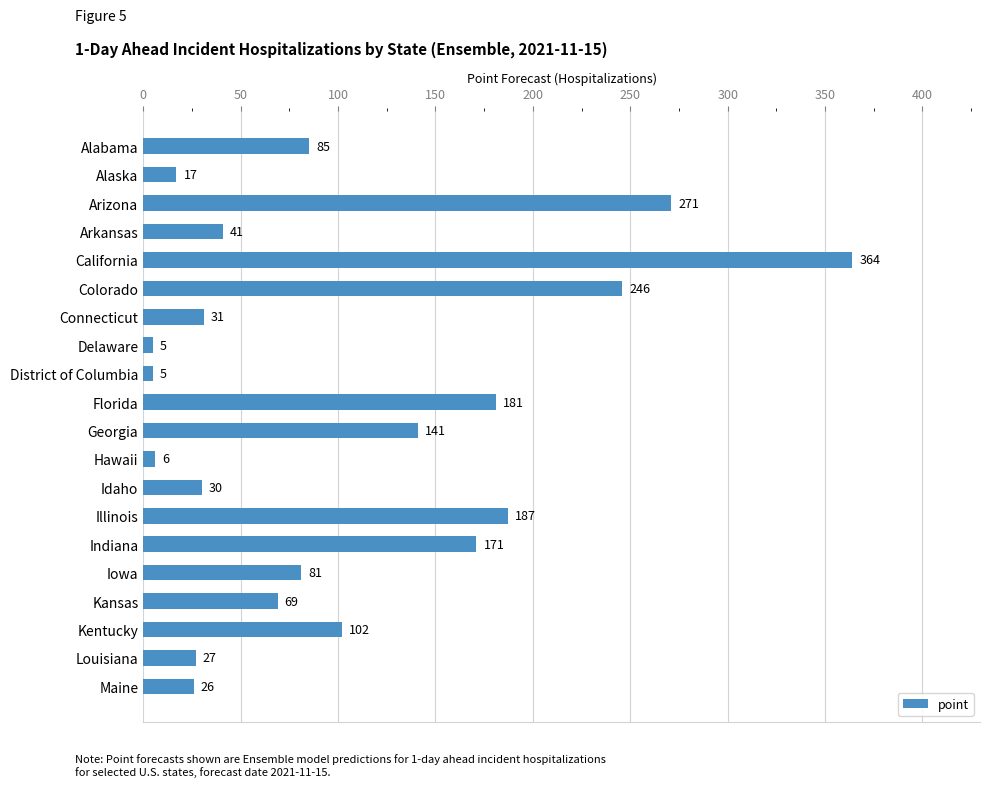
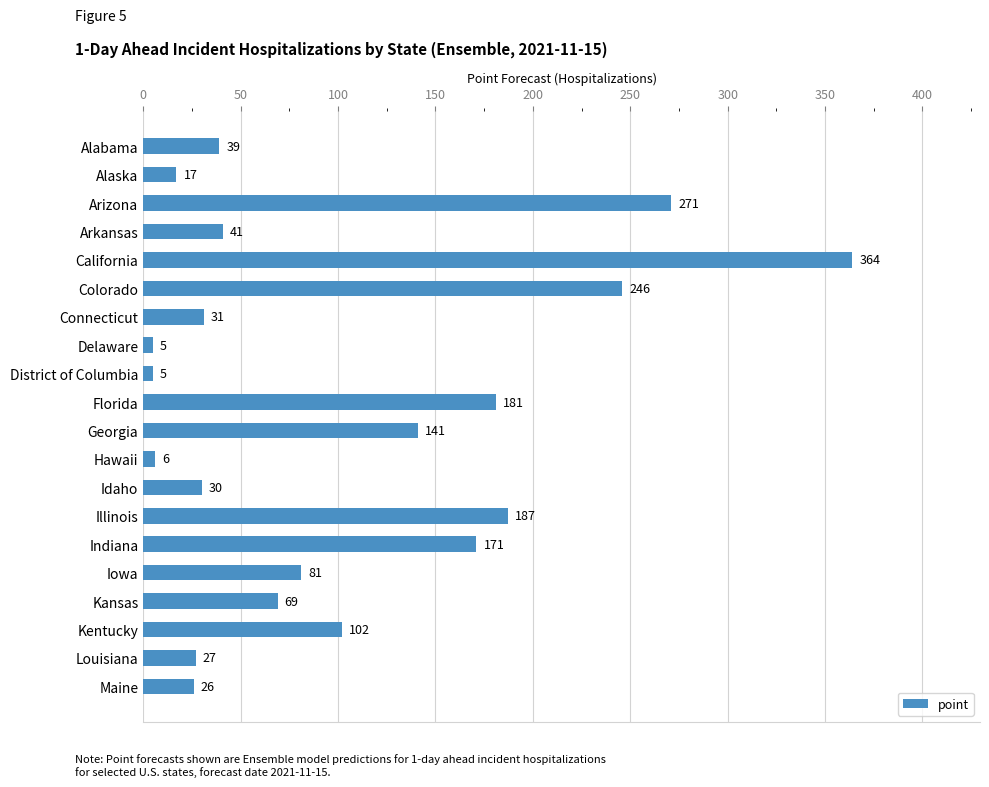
Alabama: 85 -> 39
